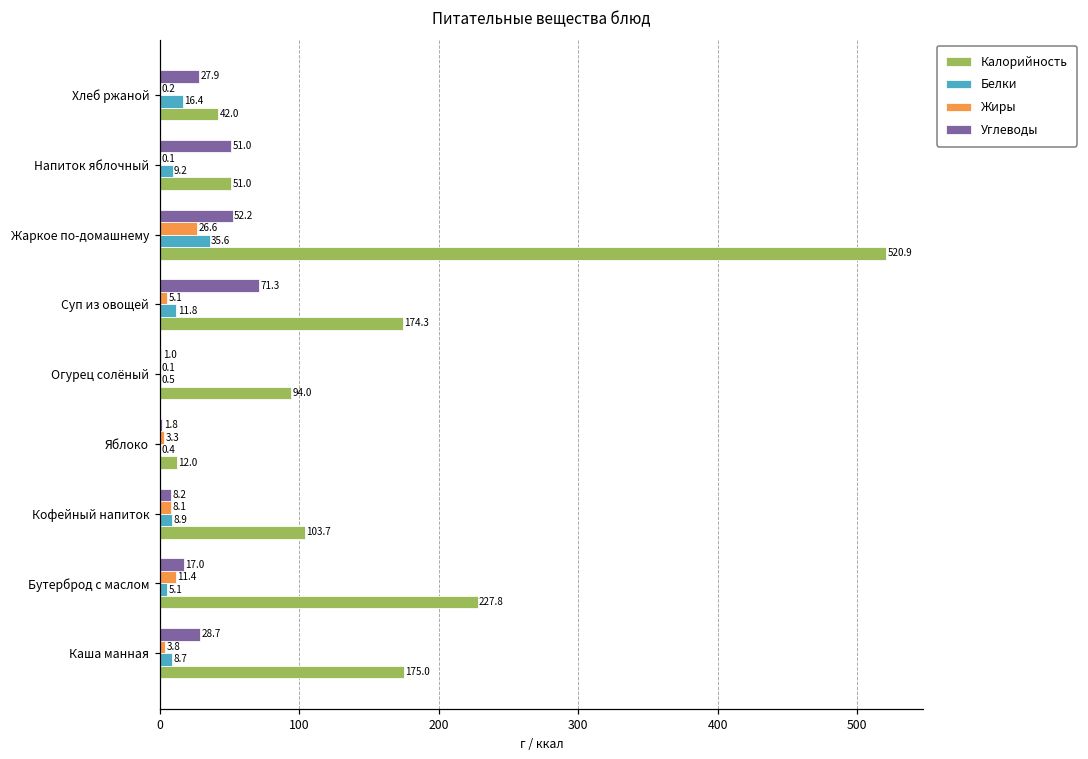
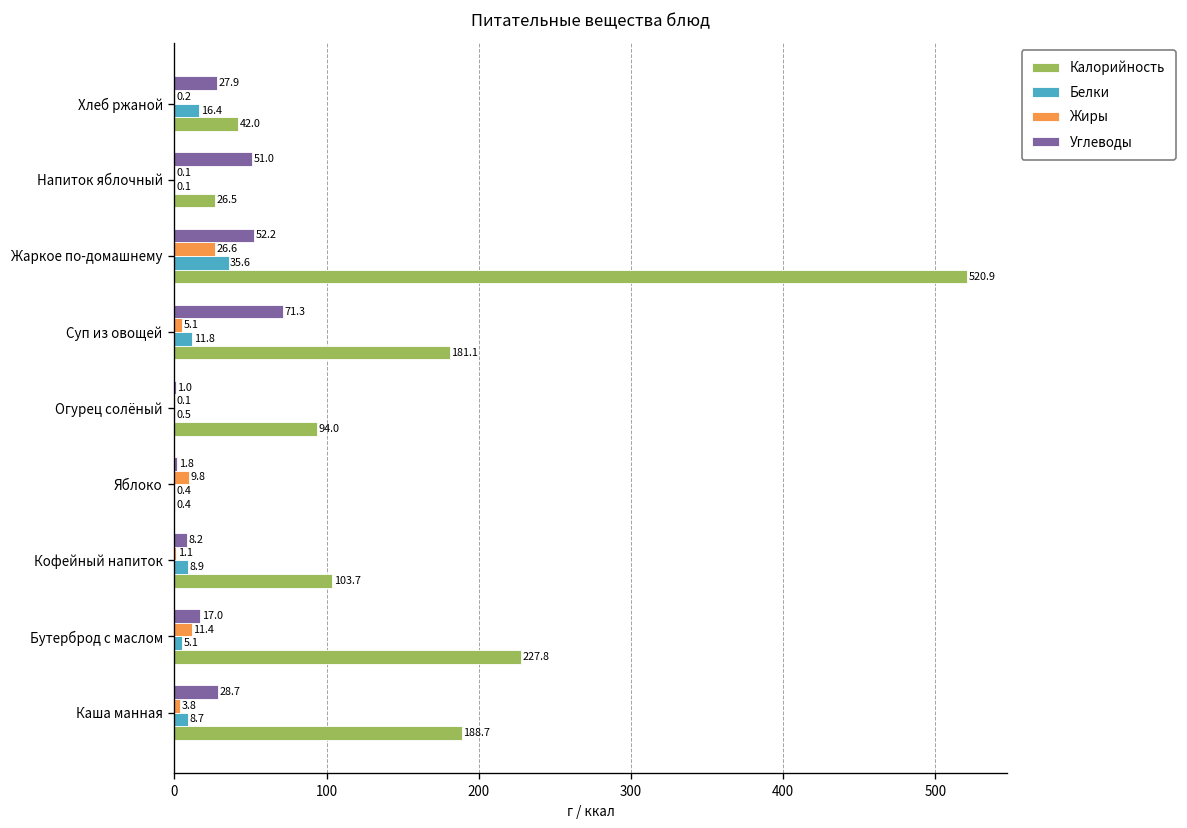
Белки, Напиток яблочный: 9.2 -> 0.1
Калорийность, Напиток яблочный: 51.0 -> 26.5
Калорийность, Суп из овощей: 174.3 -> 181.1
Жиры, Яблоко: 3.3 -> 9.8
Калорийность, Яблоко: 12.0 -> 0.4
Жиры, Кофейный напиток: 8.1 -> 1.1
Калорийность, Каша манная: 175.0 -> 188.7
